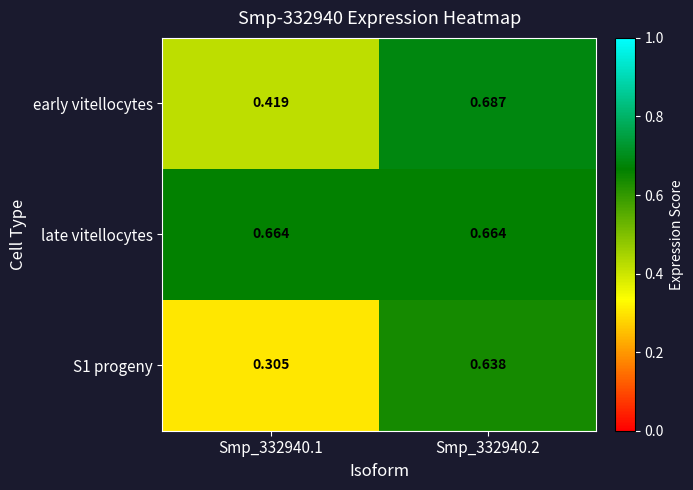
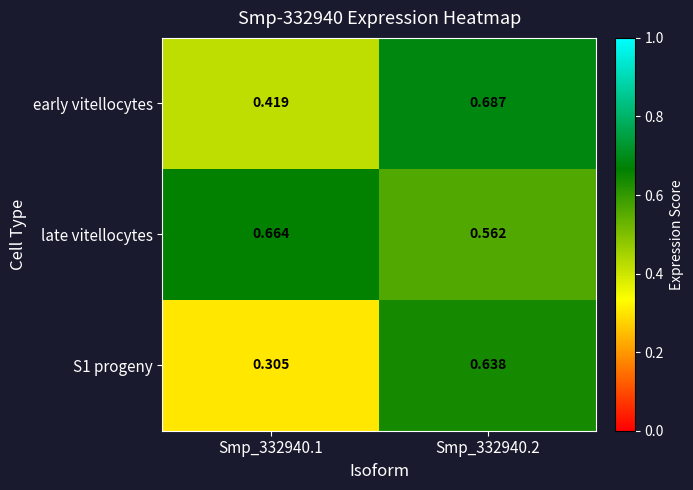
late vitellocytes, Smp_332940.2: 0.664 -> 0.562
